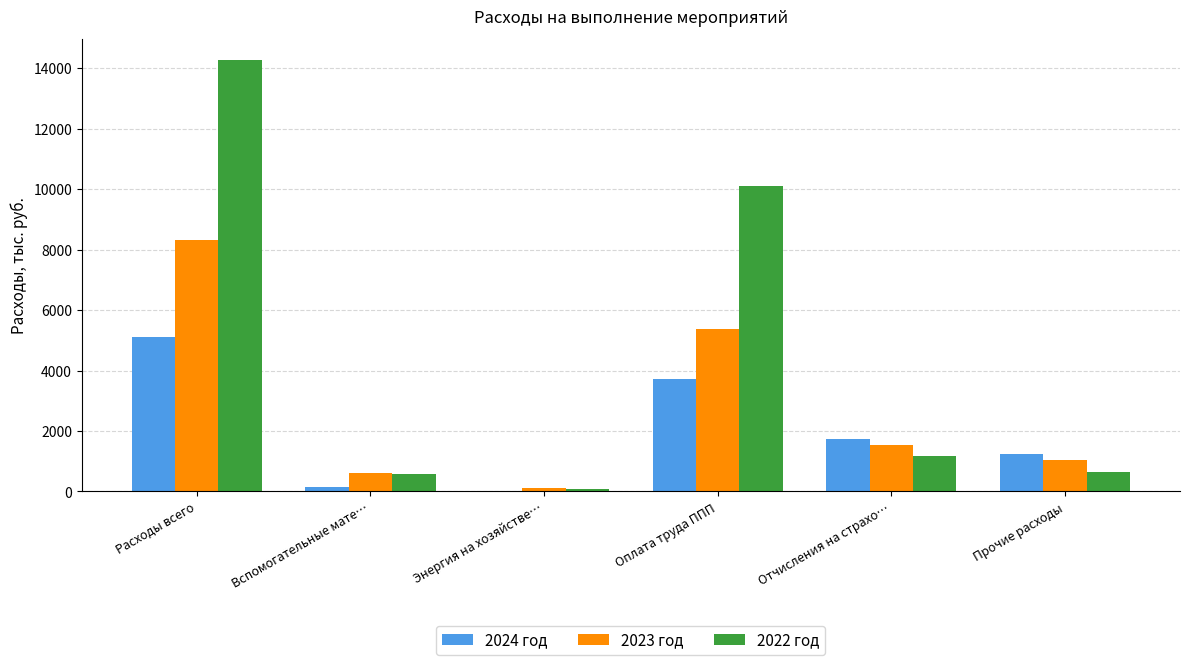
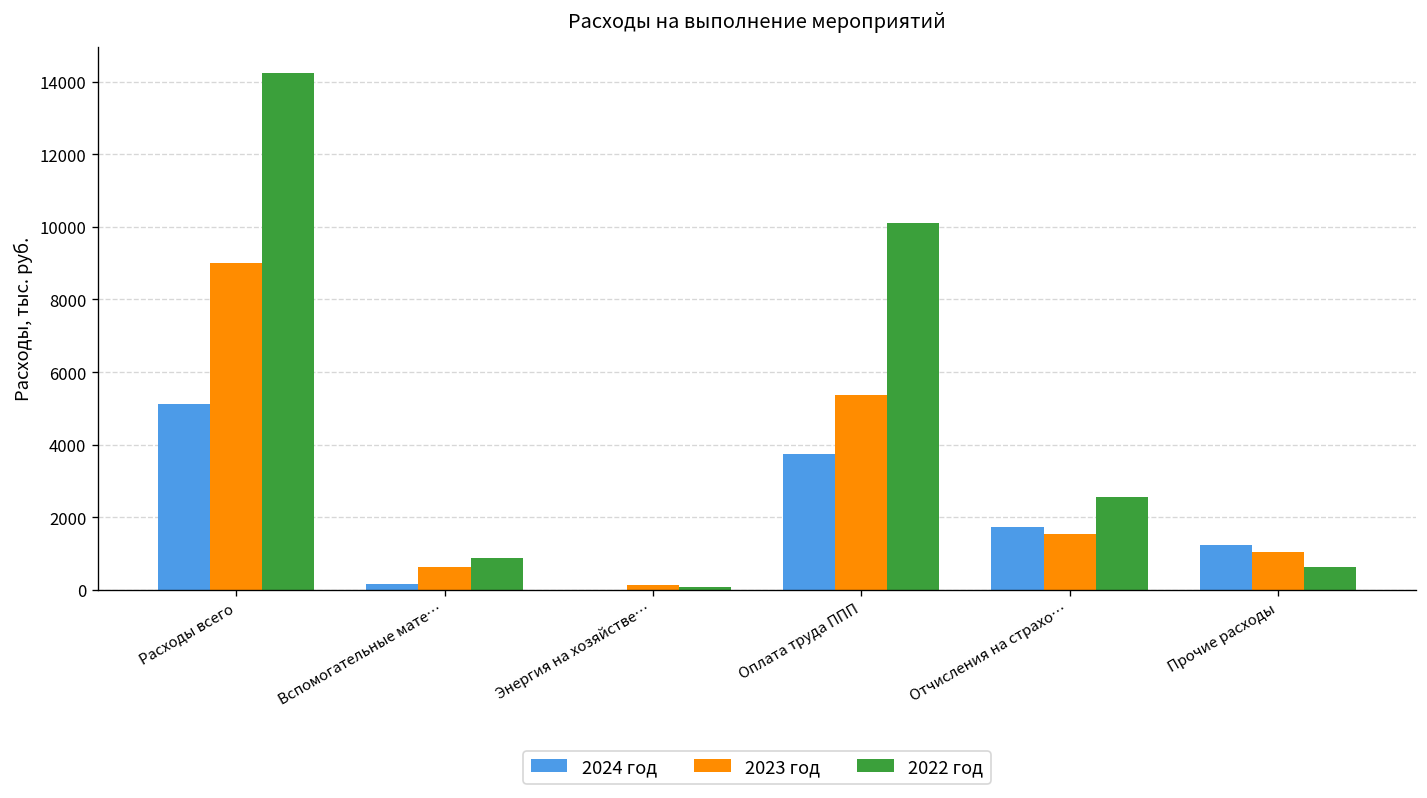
2023 год, Расходы всего: 8300 -> 9000
2022 год, Вспомогательные мате…: 600 -> 900
2022 год, Отчисления на страхо…: 1200 -> 2600
